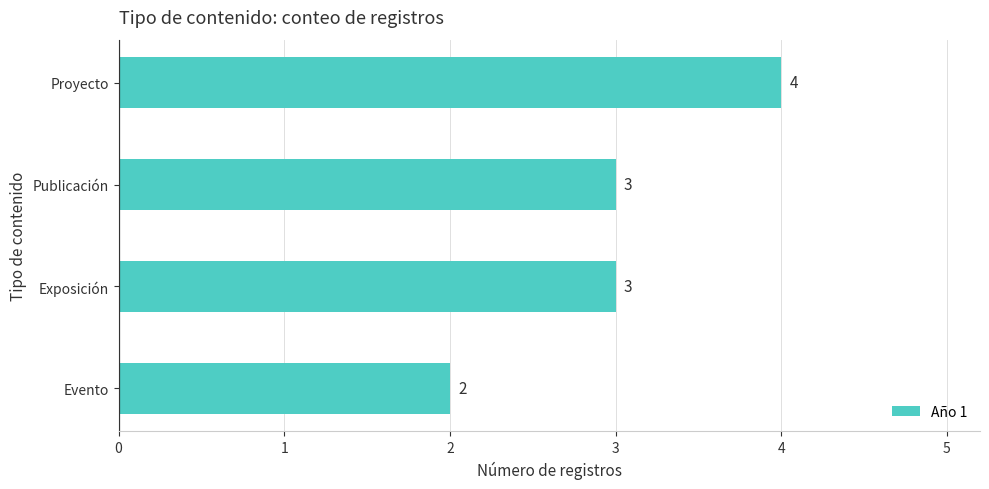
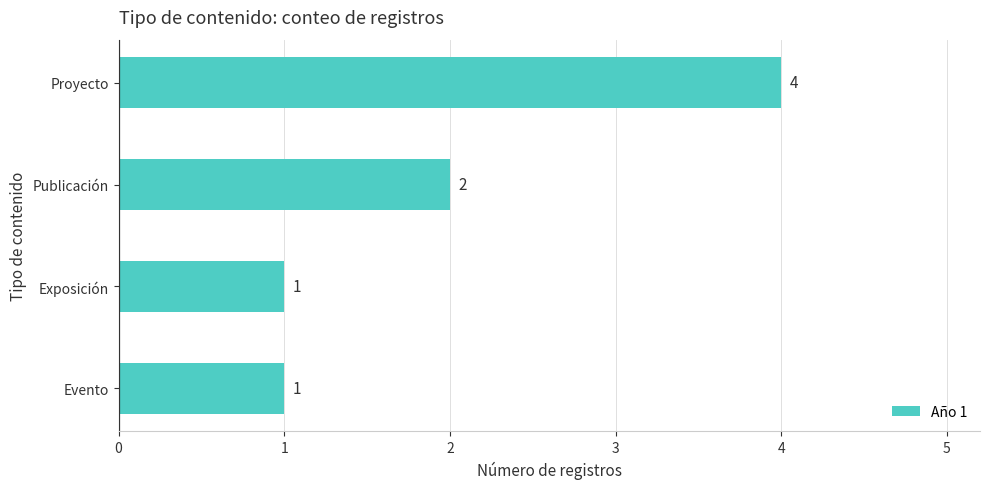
Publicación: 3 -> 2
Exposición: 3 -> 1
Evento: 2 -> 1
